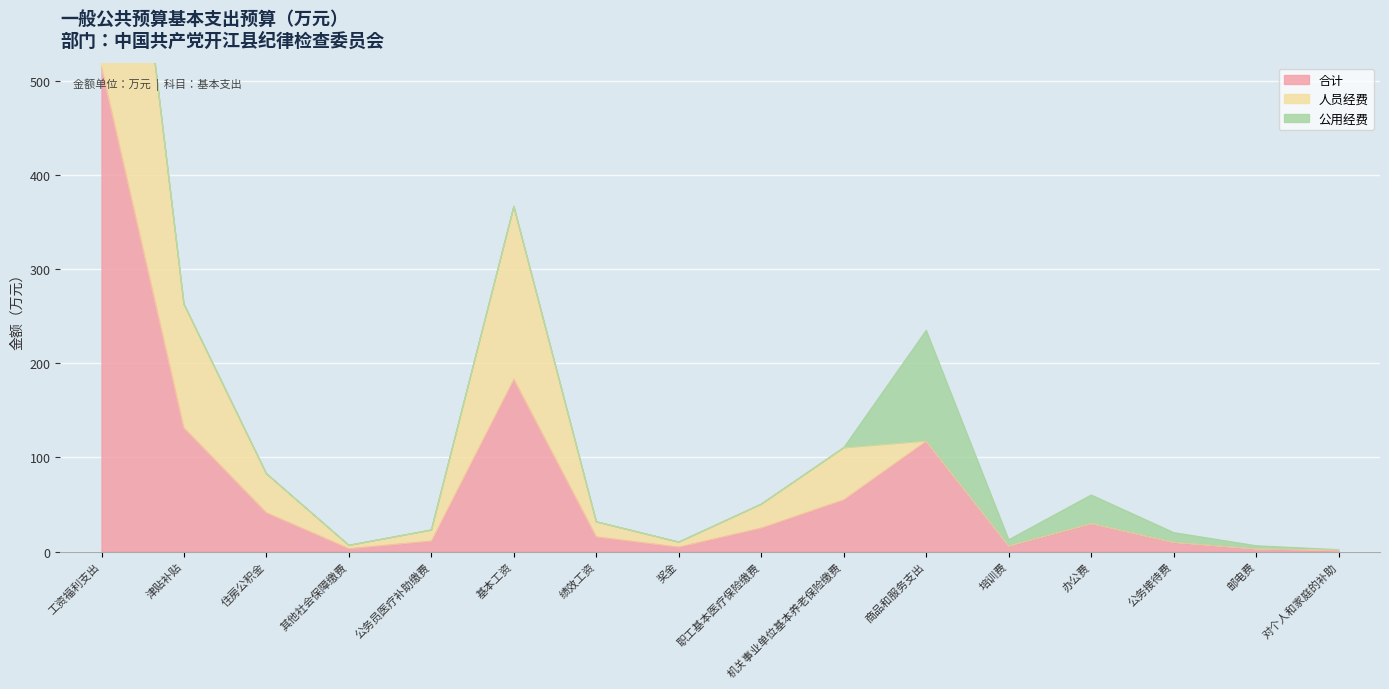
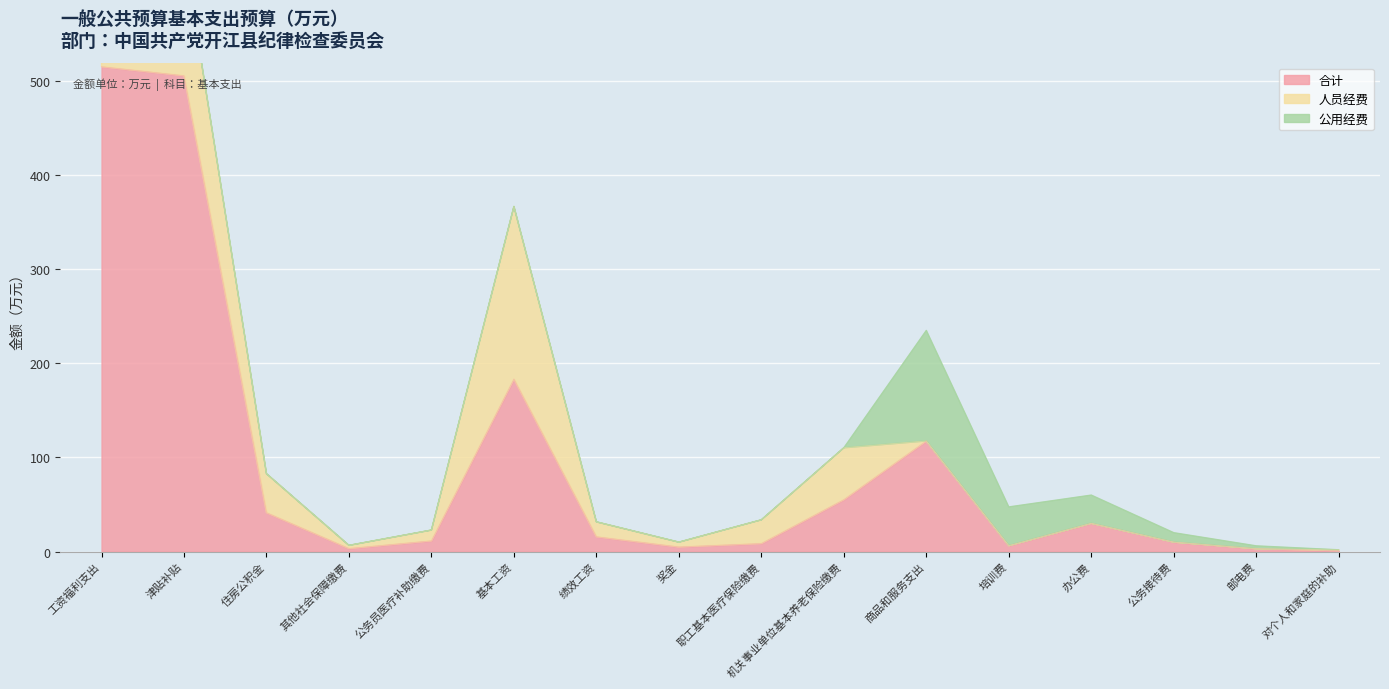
合计, 津贴补贴: 130 -> 510
合计, 职工基本医疗保险缴费: 30 -> 10
公用经费, 培训费: 10 -> 40
